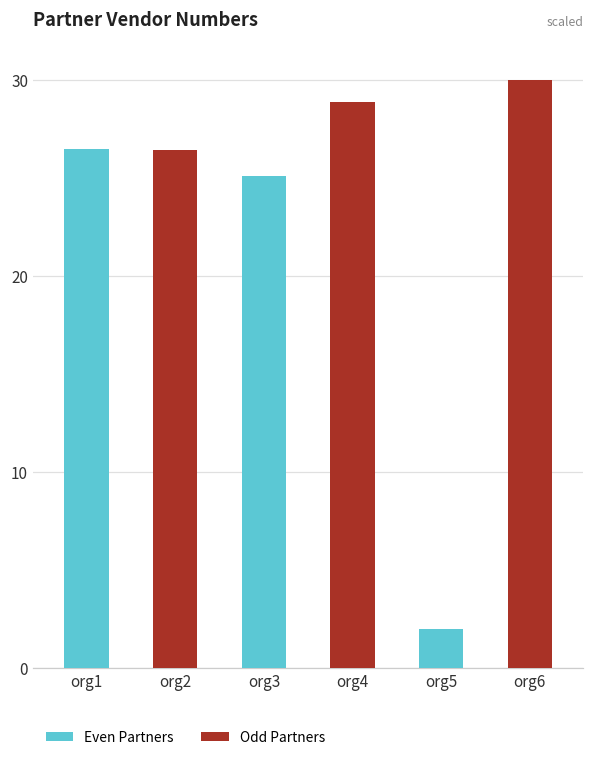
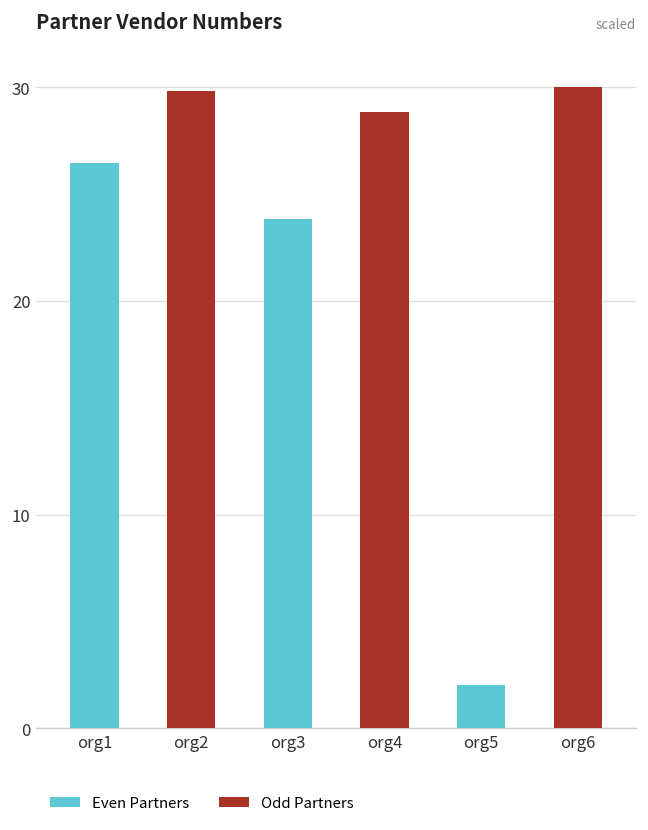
org2: 26.4 -> 29.8
org3: 25.1 -> 23.8
